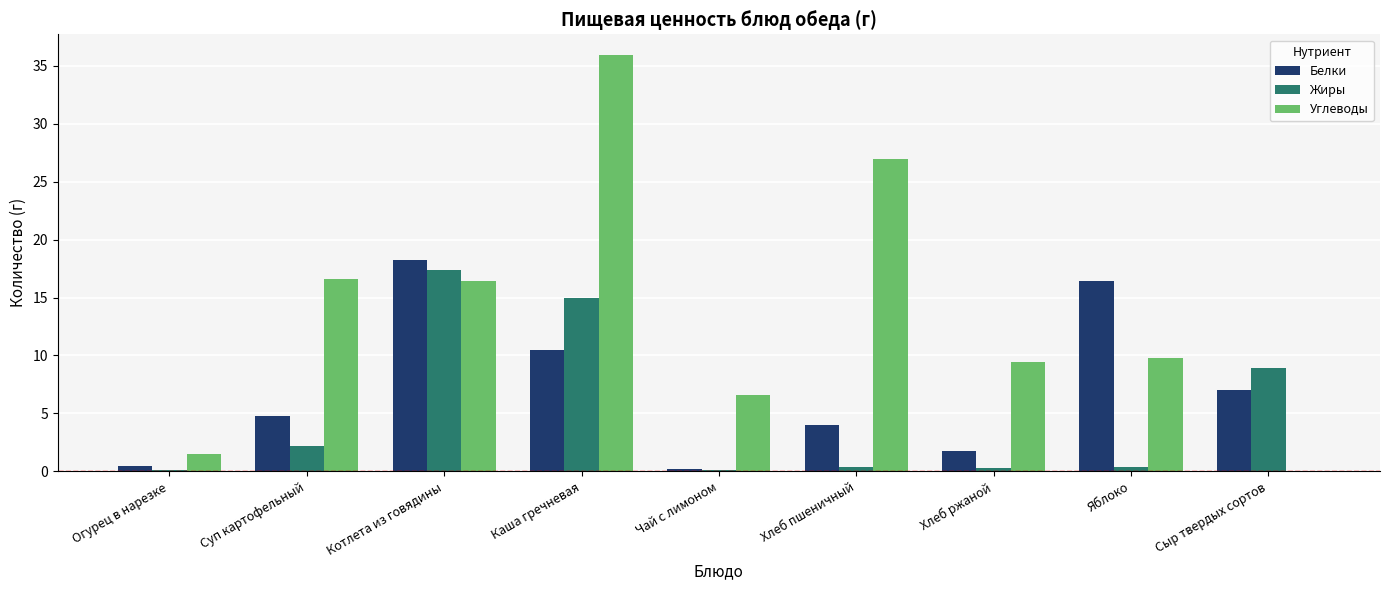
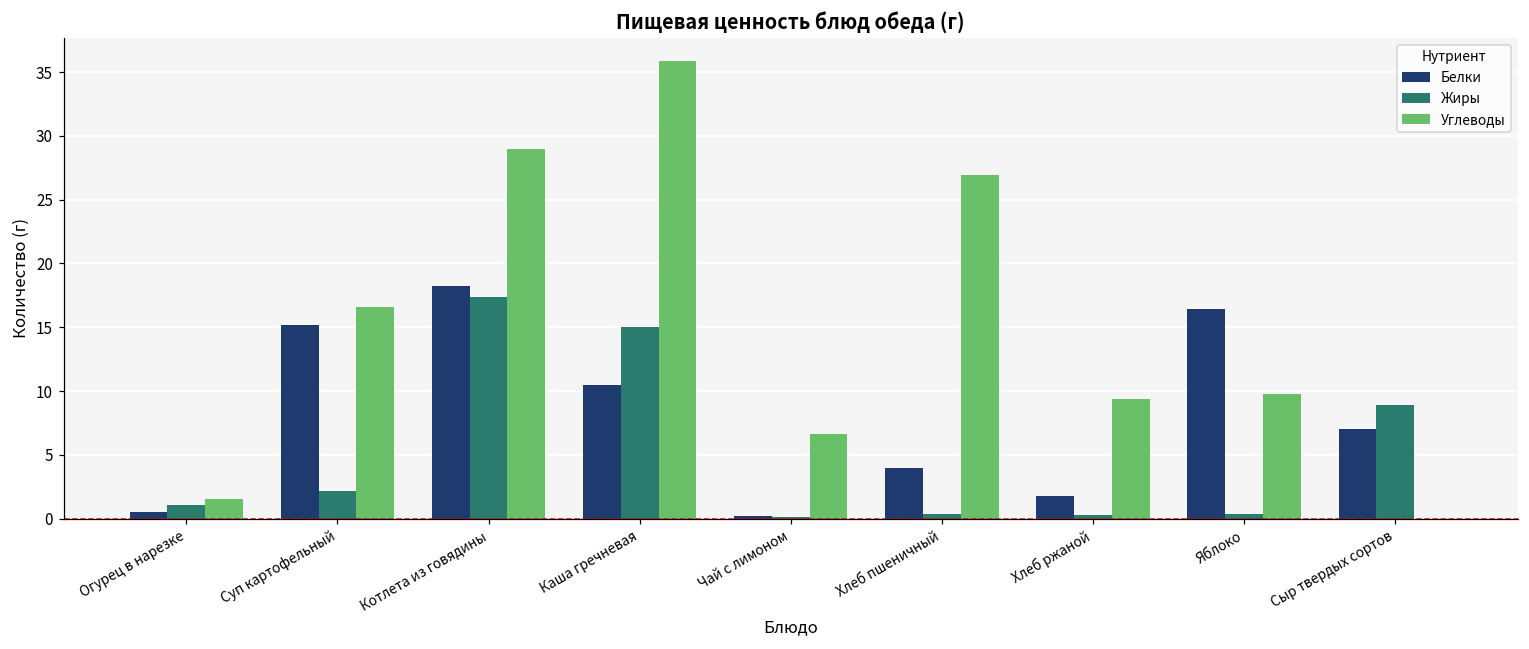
Жиры, Огурец в нарезке: 0.1 -> 1.1
Белки, Суп картофельный: 4.8 -> 15.2
Углеводы, Котлета из говядины: 16.4 -> 29.0
